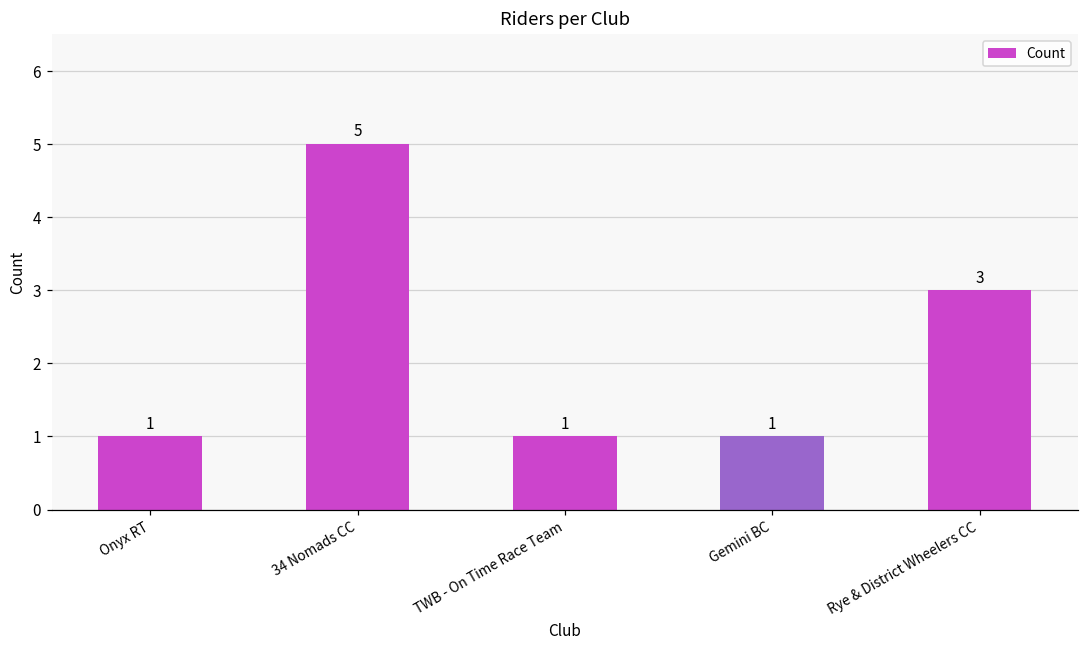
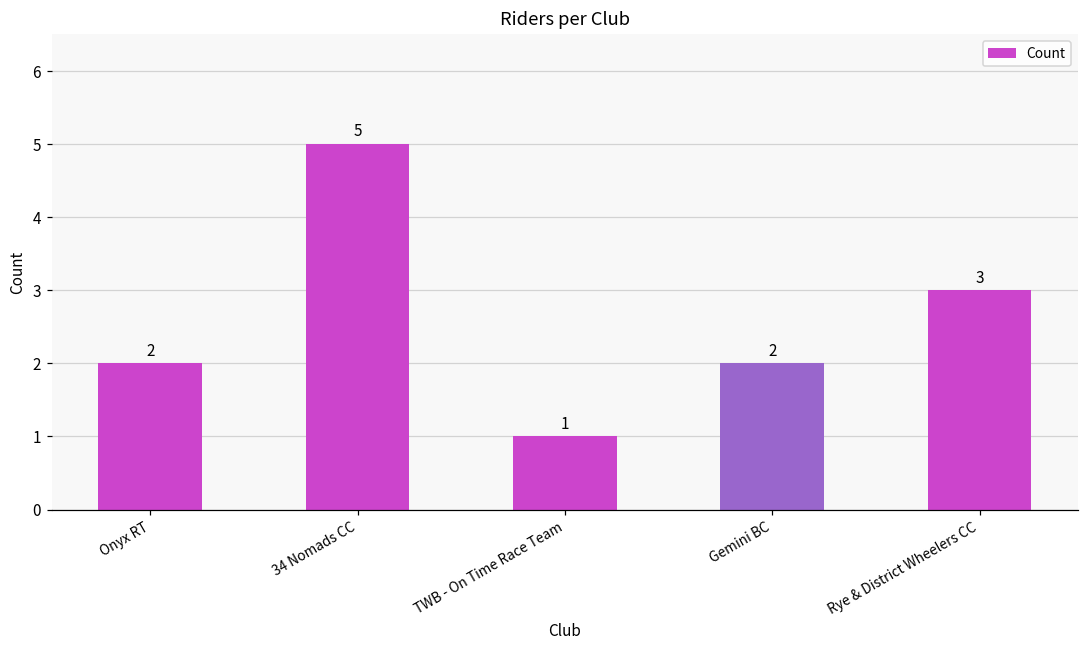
Onyx RT: 1 -> 2
Gemini BC: 1 -> 2
